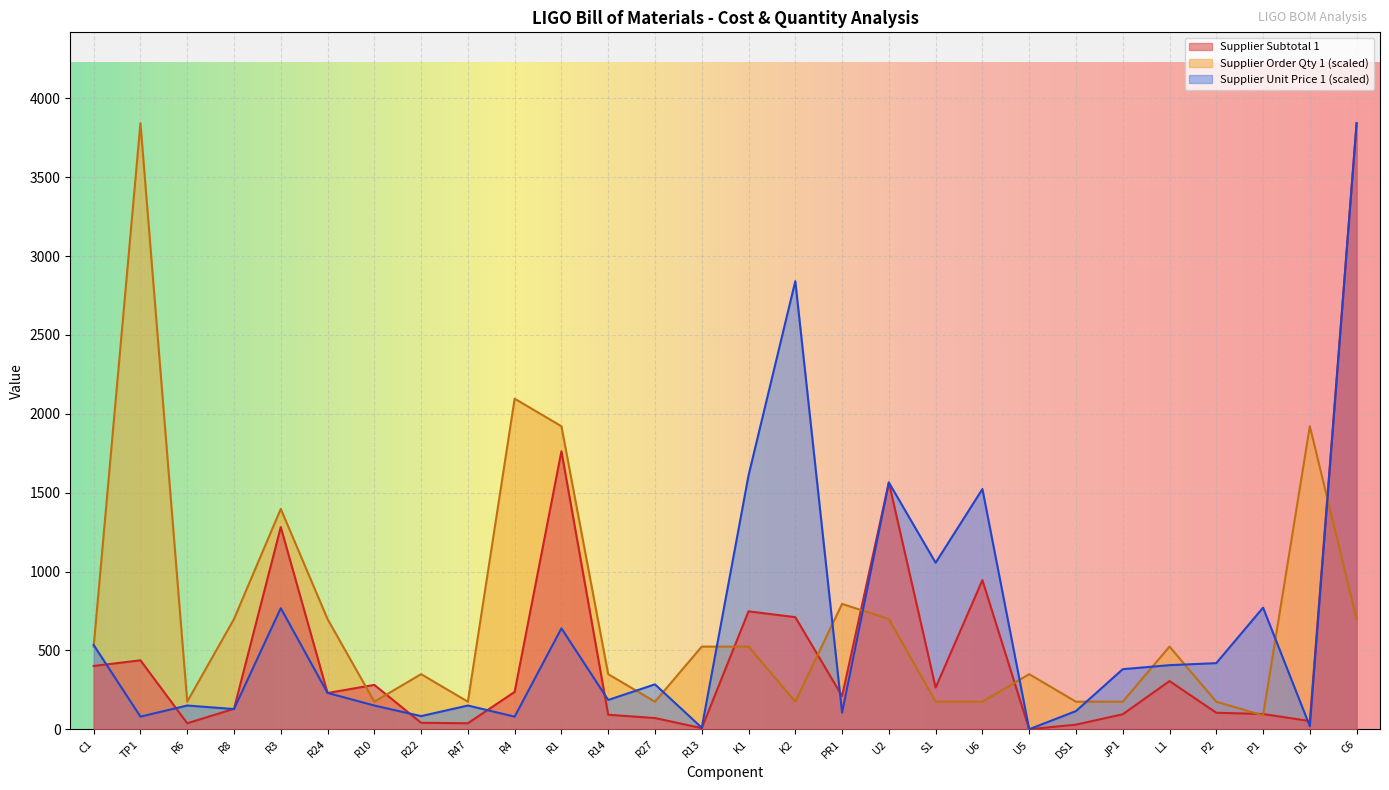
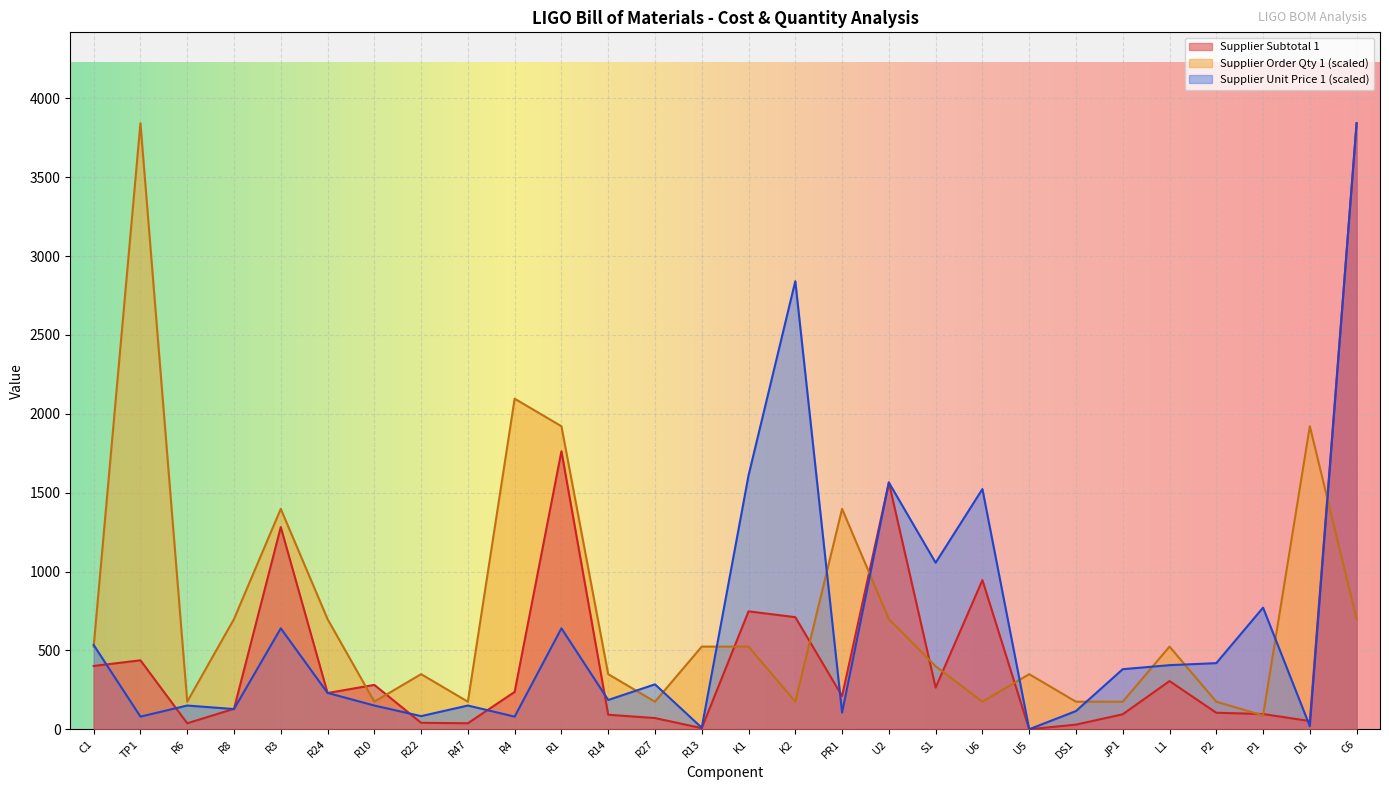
Supplier Unit Price 1 (scaled), R3: 770 -> 640
Supplier Order Qty 1 (scaled), PR1: 790 -> 1400
Supplier Order Qty 1 (scaled), S1: 170 -> 400
